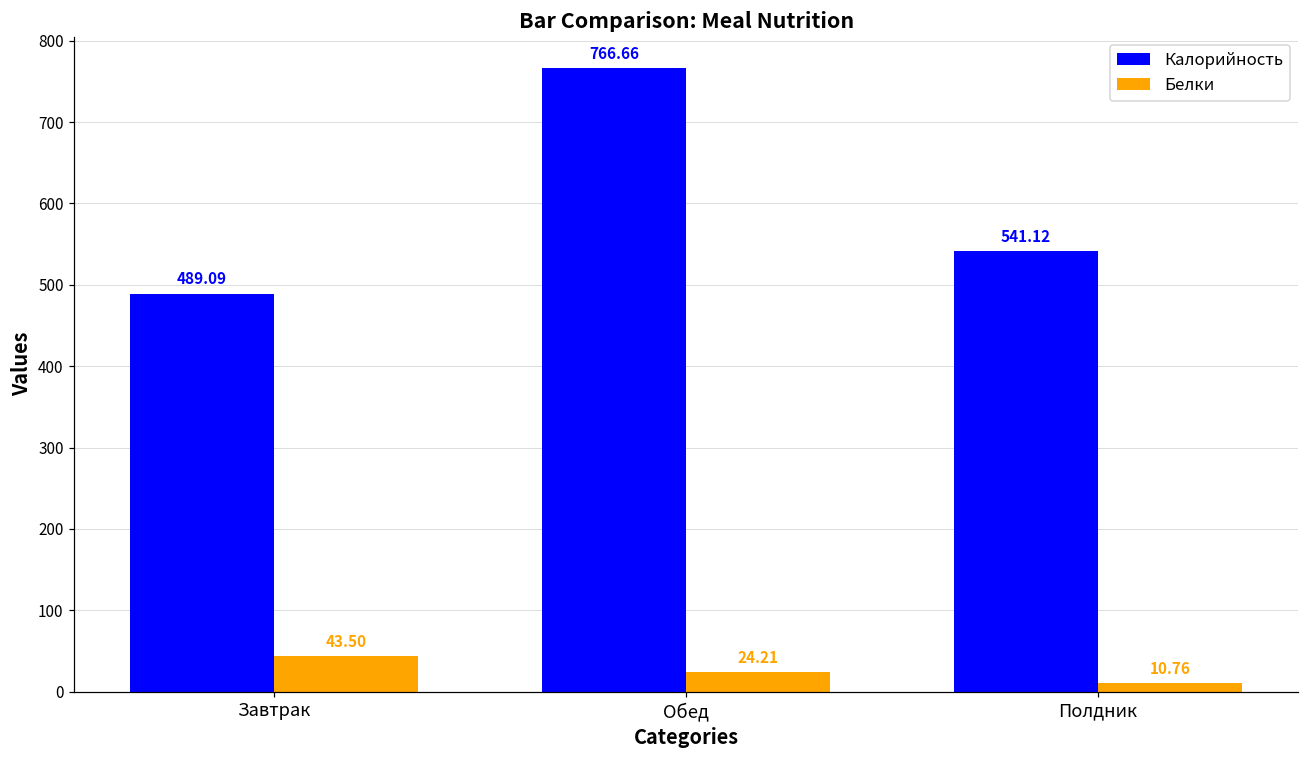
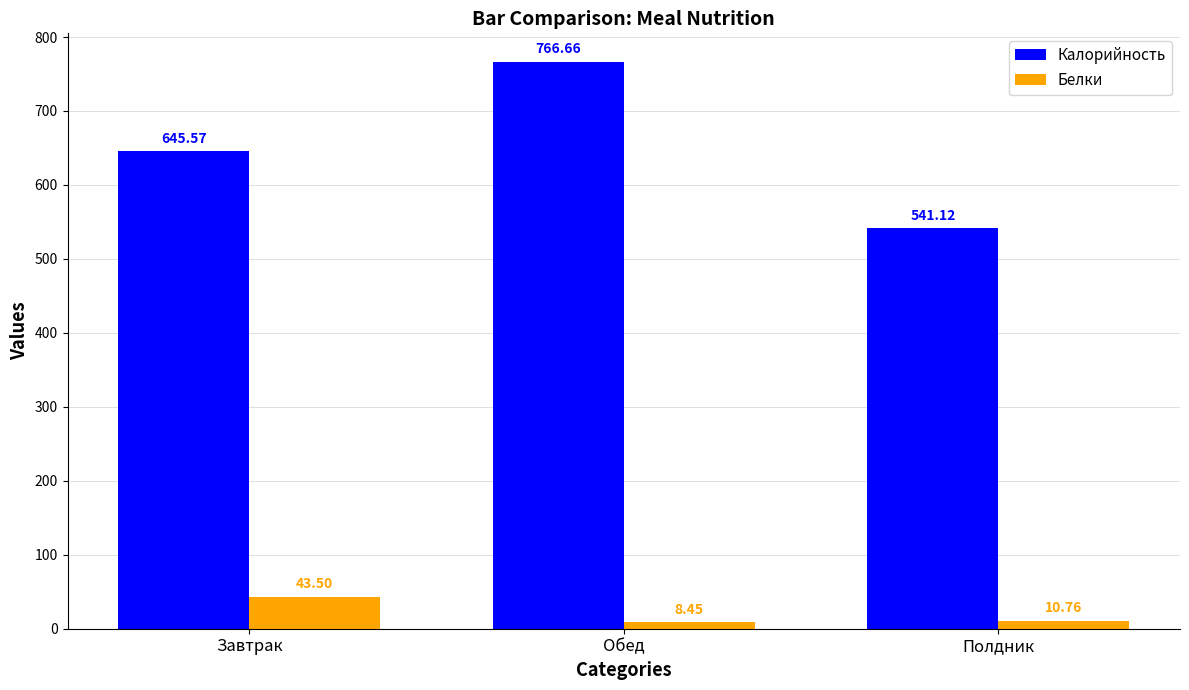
Калорийность, Завтрак: 489.09 -> 645.57
Белки, Обед: 24.21 -> 8.45
